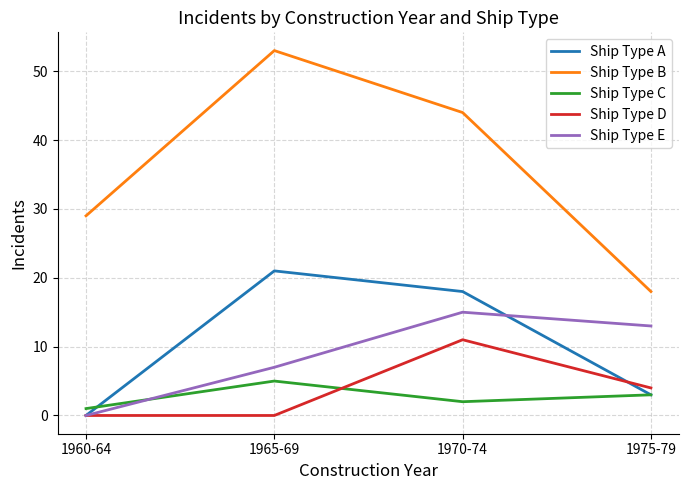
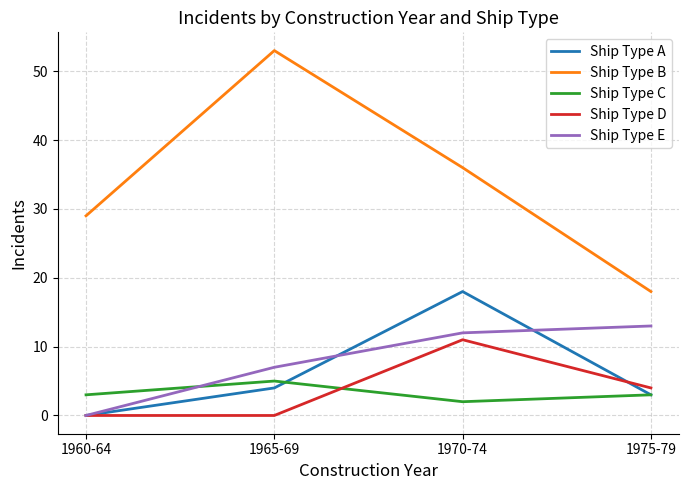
Ship Type C, 1960-64: 1 -> 3
Ship Type A, 1965-69: 21 -> 4
Ship Type B, 1970-74: 44 -> 36
Ship Type E, 1970-74: 15 -> 12
